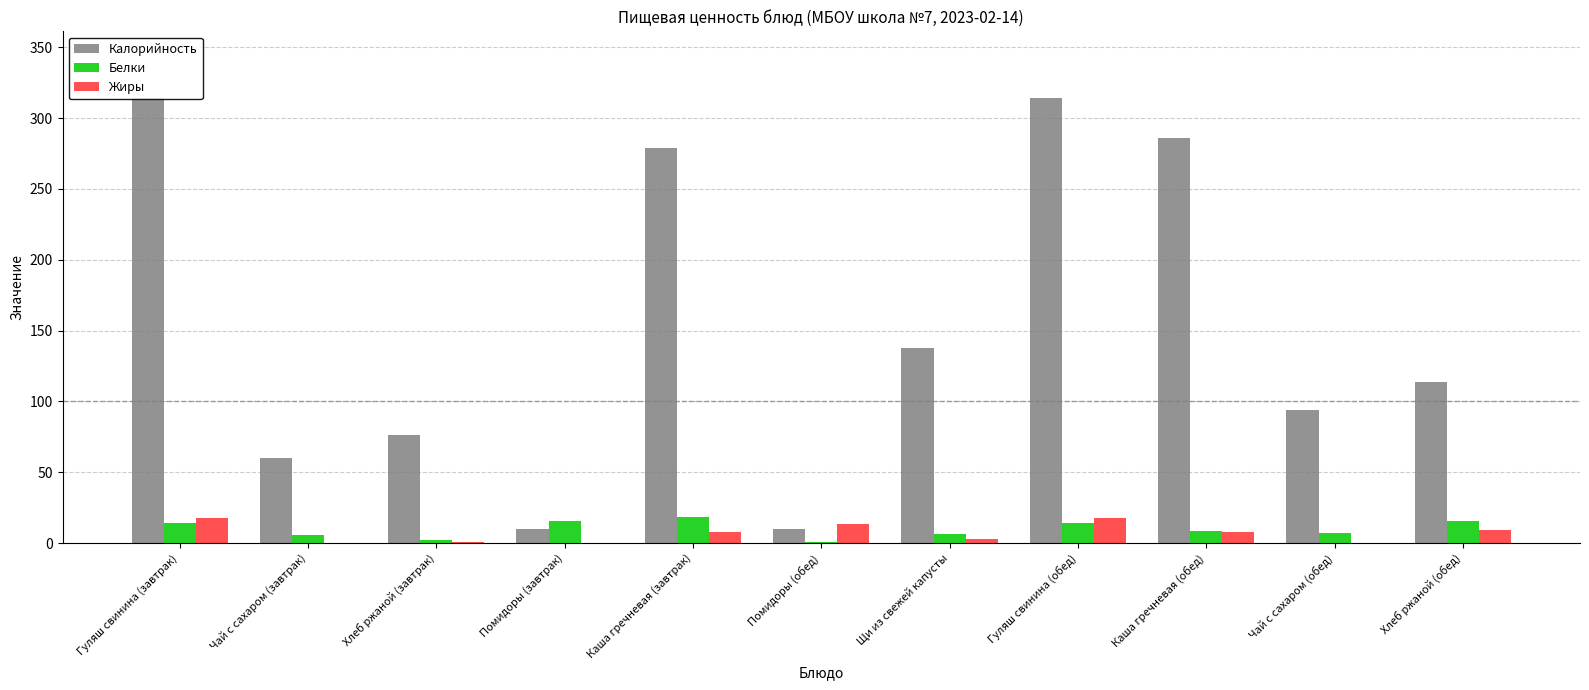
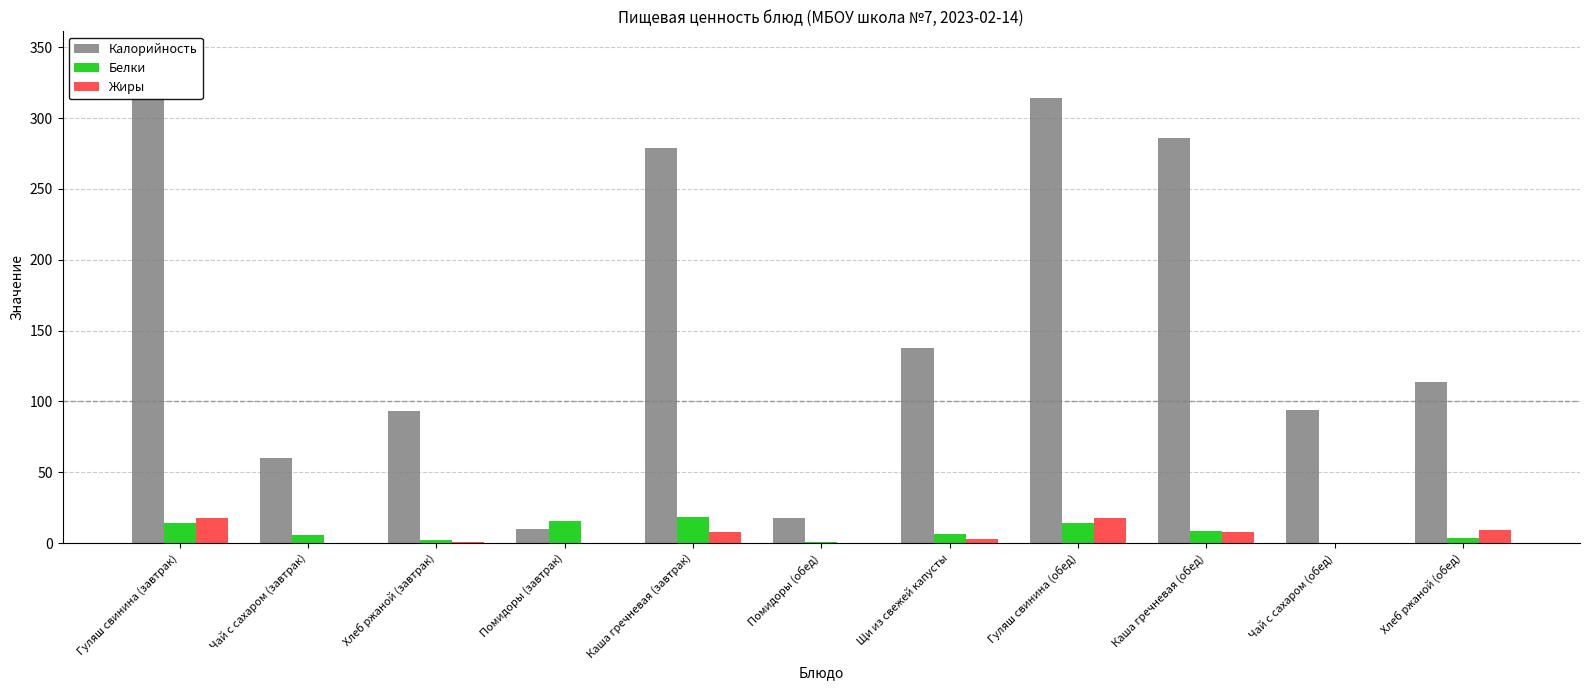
Калорийность, Хлеб ржаной (завтрак): 76 -> 93
Калорийность, Помидоры (обед): 10 -> 18
Жиры, Помидоры (обед): 13 -> 0
Белки, Чай с сахаром (обед): 7 -> 0
Белки, Хлеб ржаной (обед): 16 -> 3
